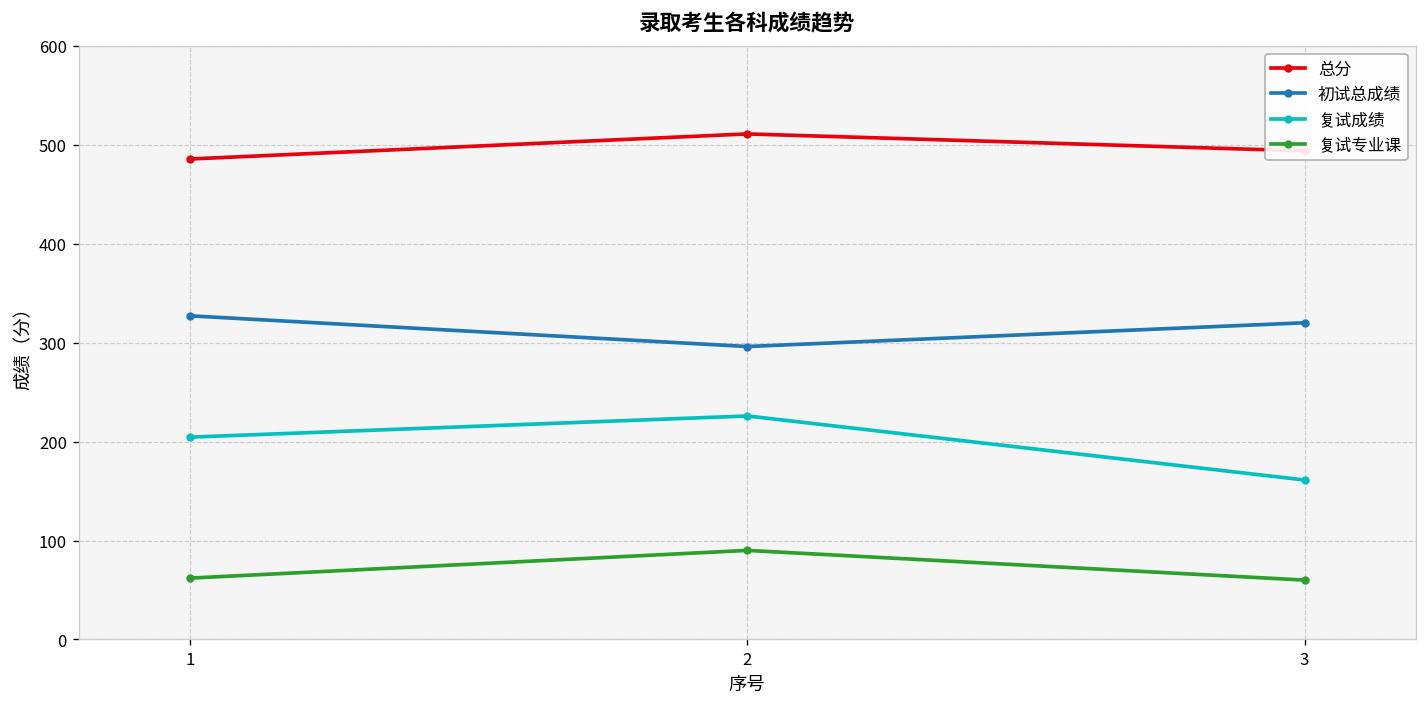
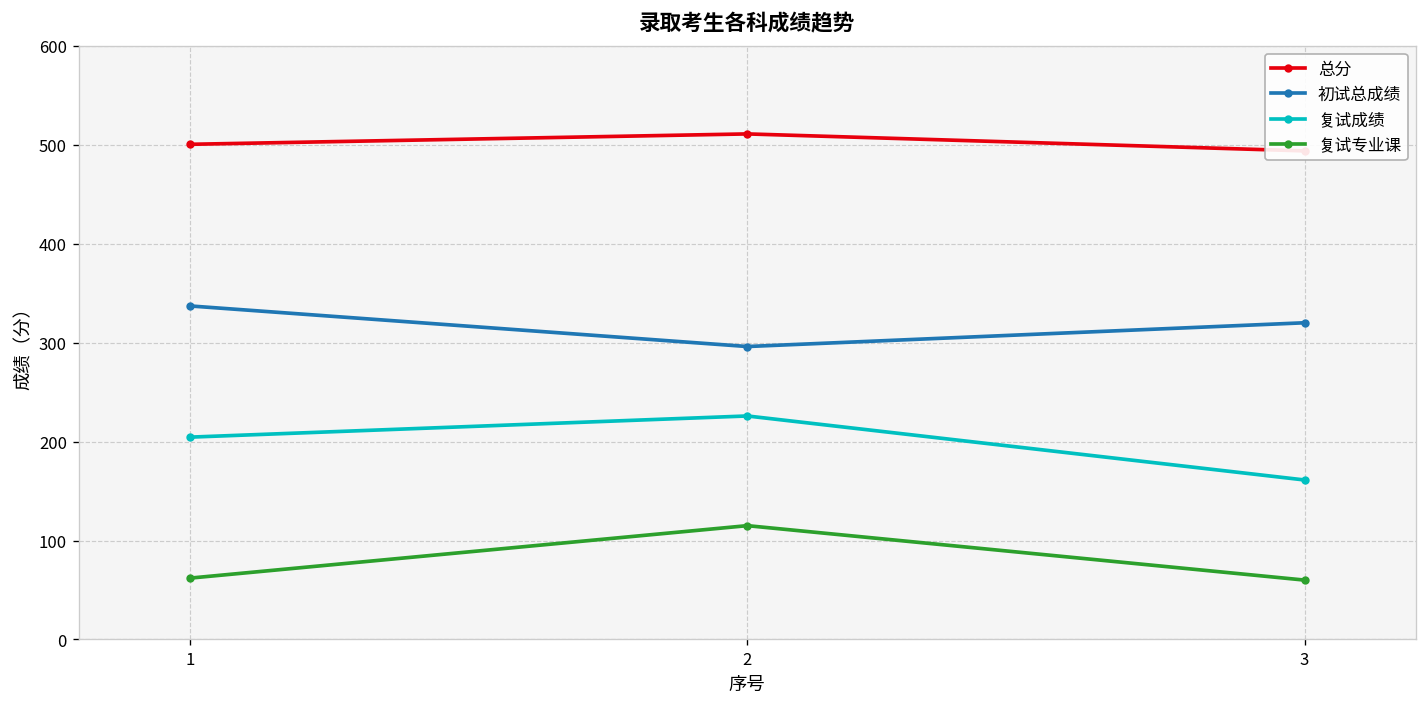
总分, 1: 490 -> 500
初试总成绩, 1: 330 -> 340
复试专业课, 2: 90 -> 120
